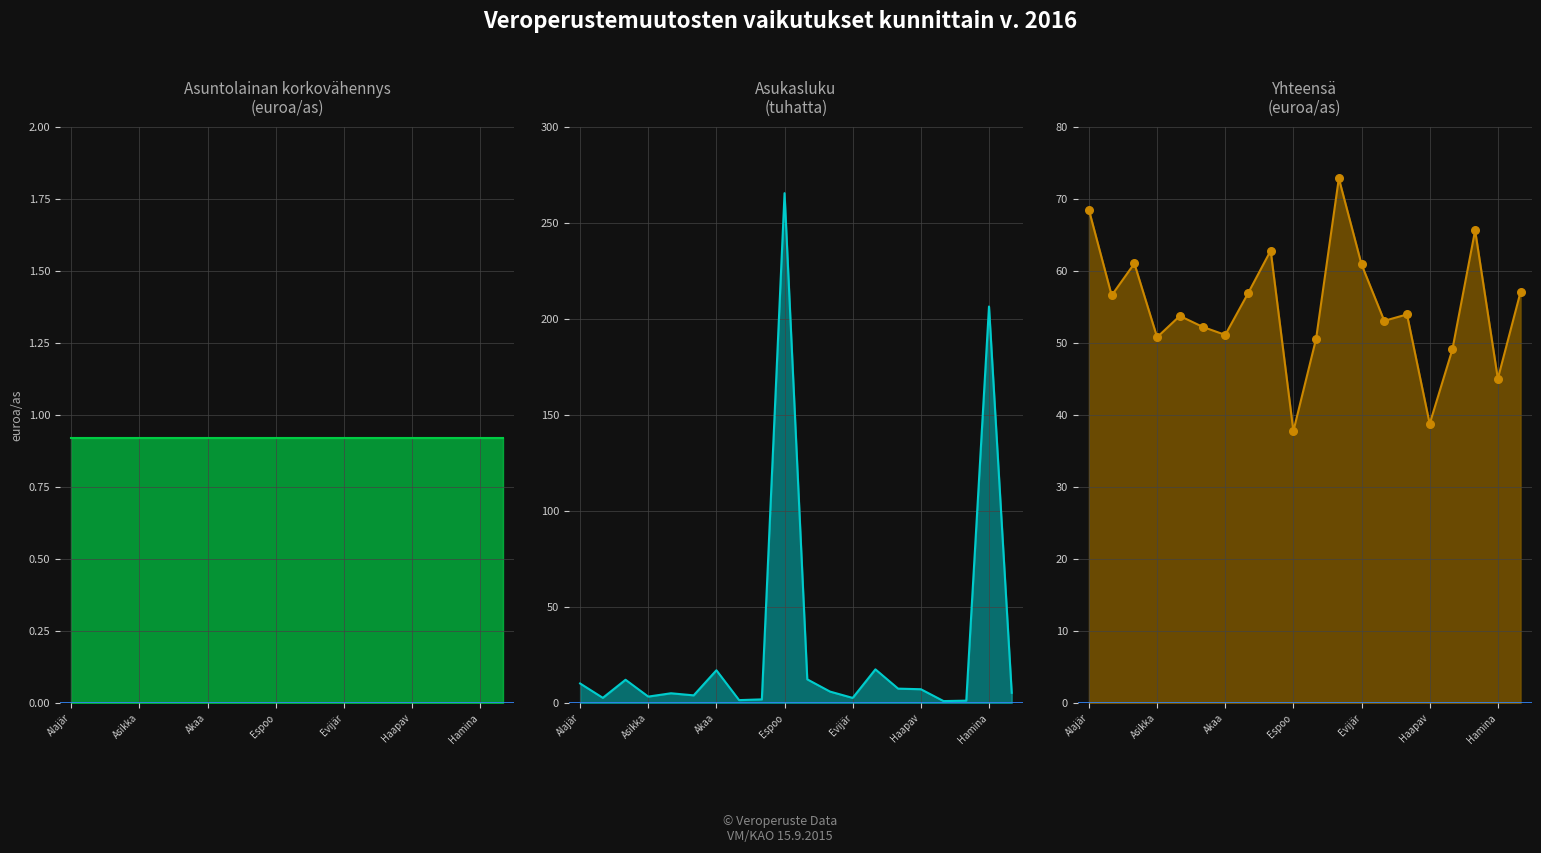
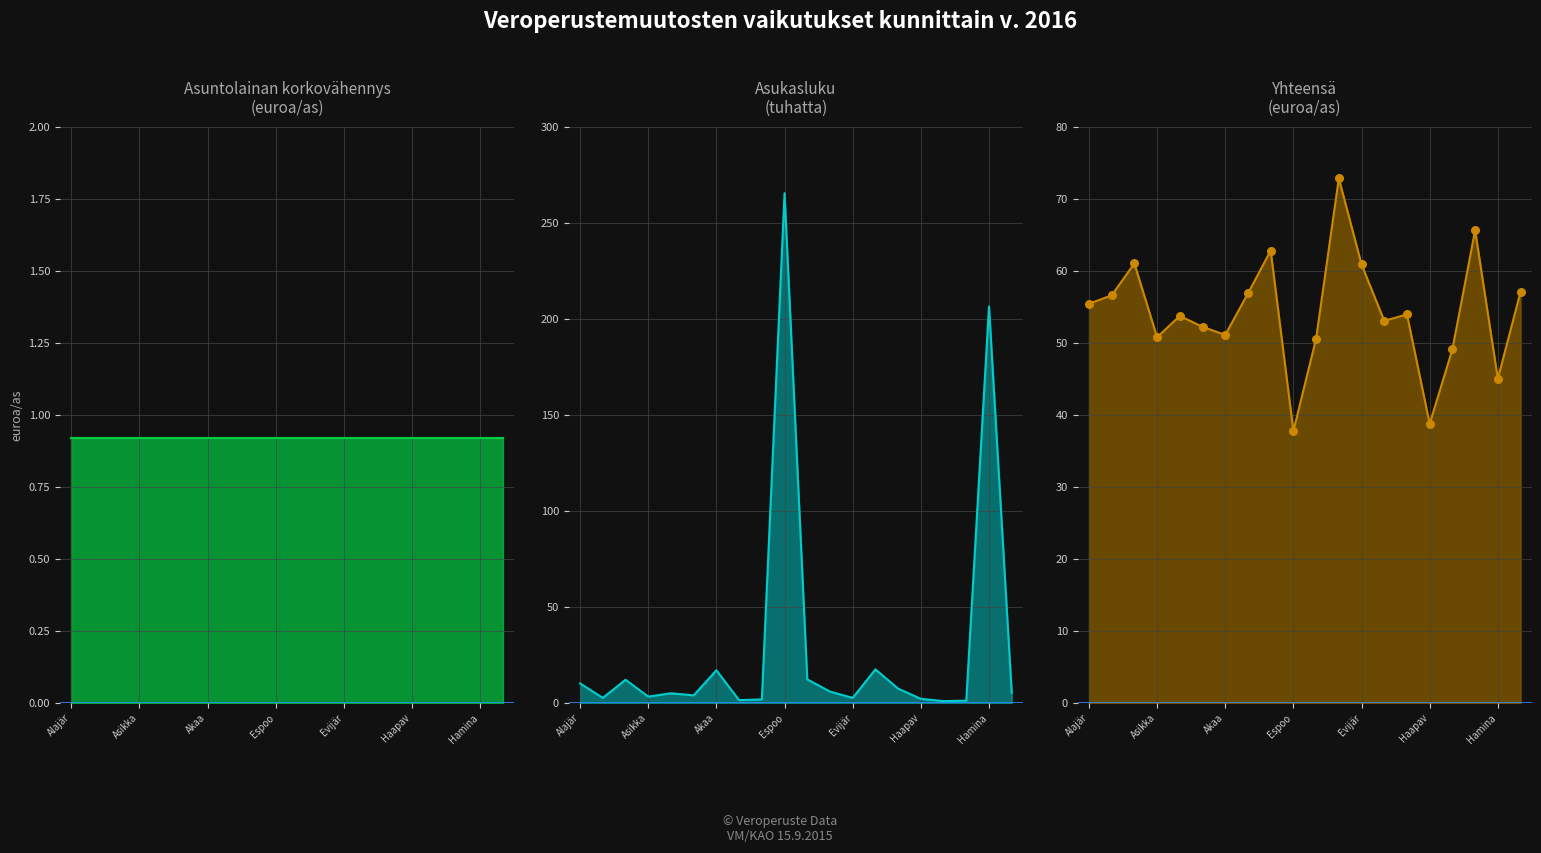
Asukasluku (tuhatta), Haapav: 7 -> 2
Yhteensä (euroa/as), Alajär: 68 -> 55
